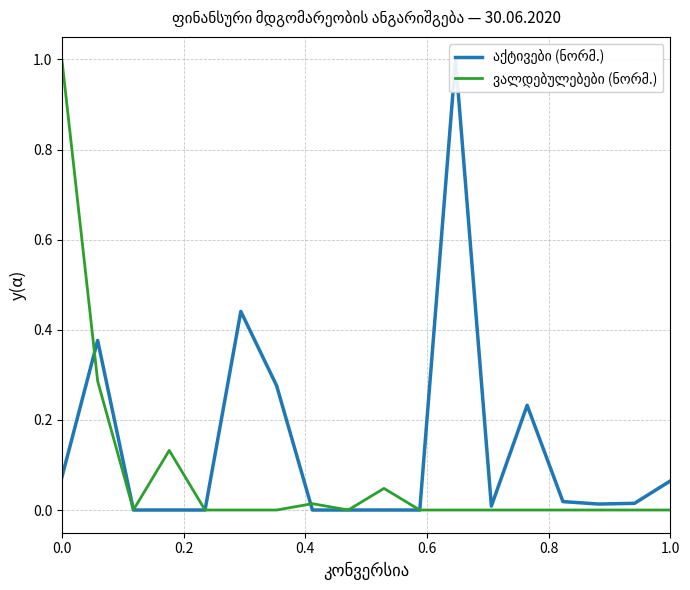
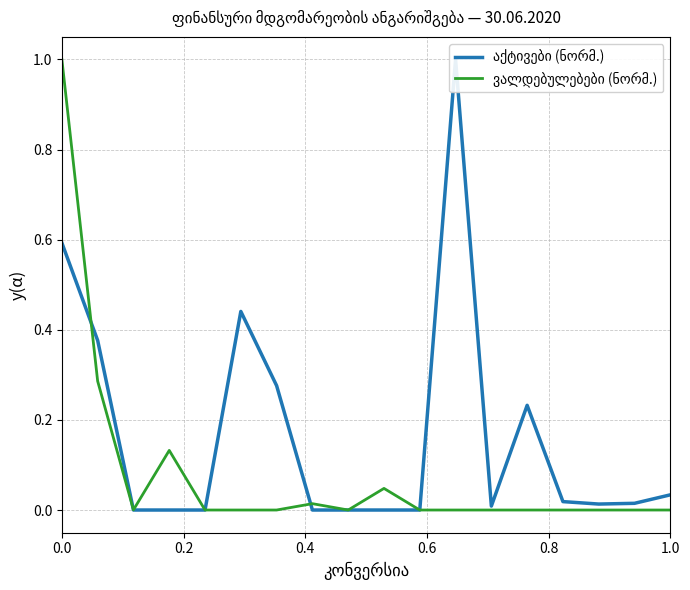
აქტივები (ნორმ.), 0.0: 0.07 -> 0.59
აქტივები (ნორმ.), 1.0: 0.06 -> 0.03
